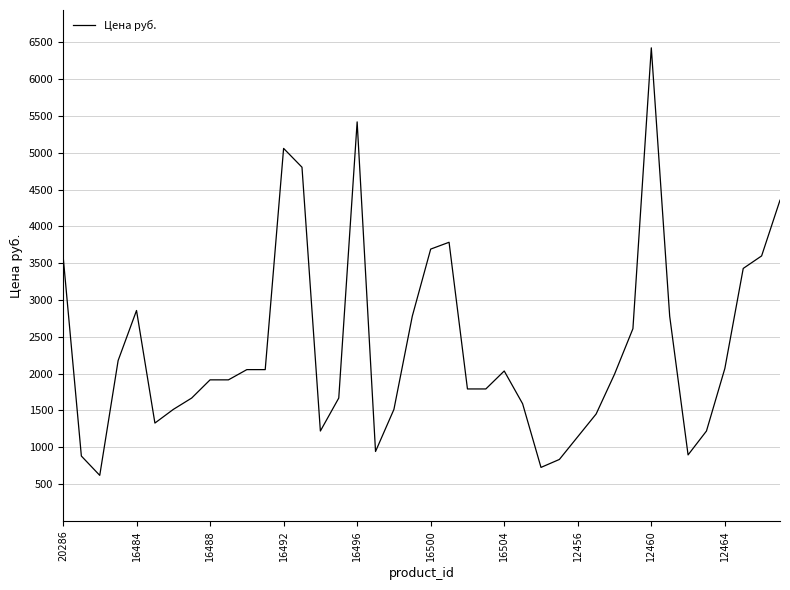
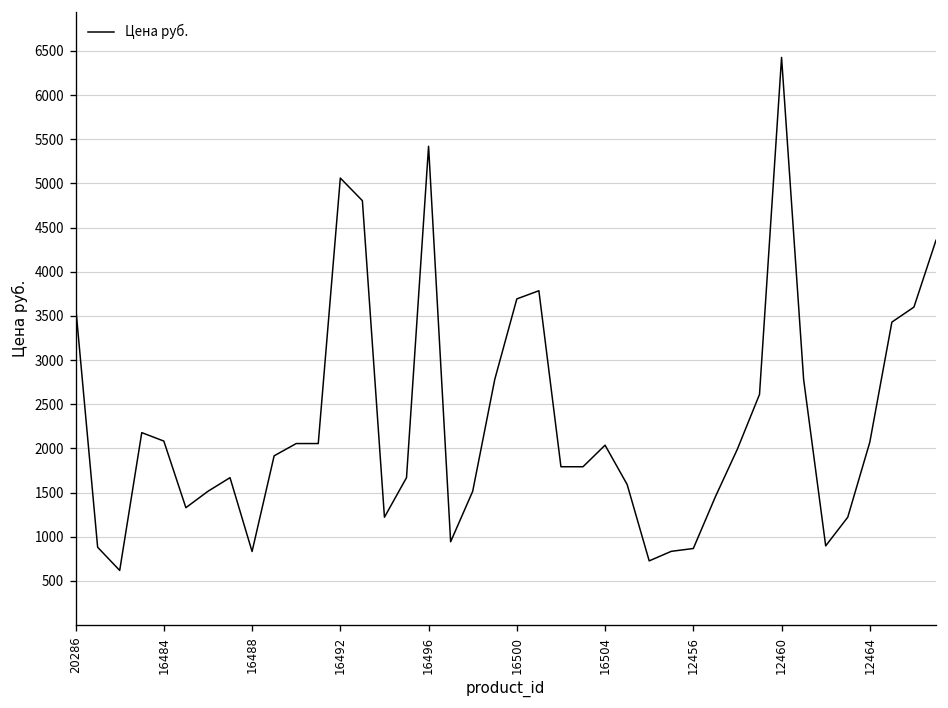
16484: 2900 -> 2100
16488: 1900 -> 800
12456: 1100 -> 900
